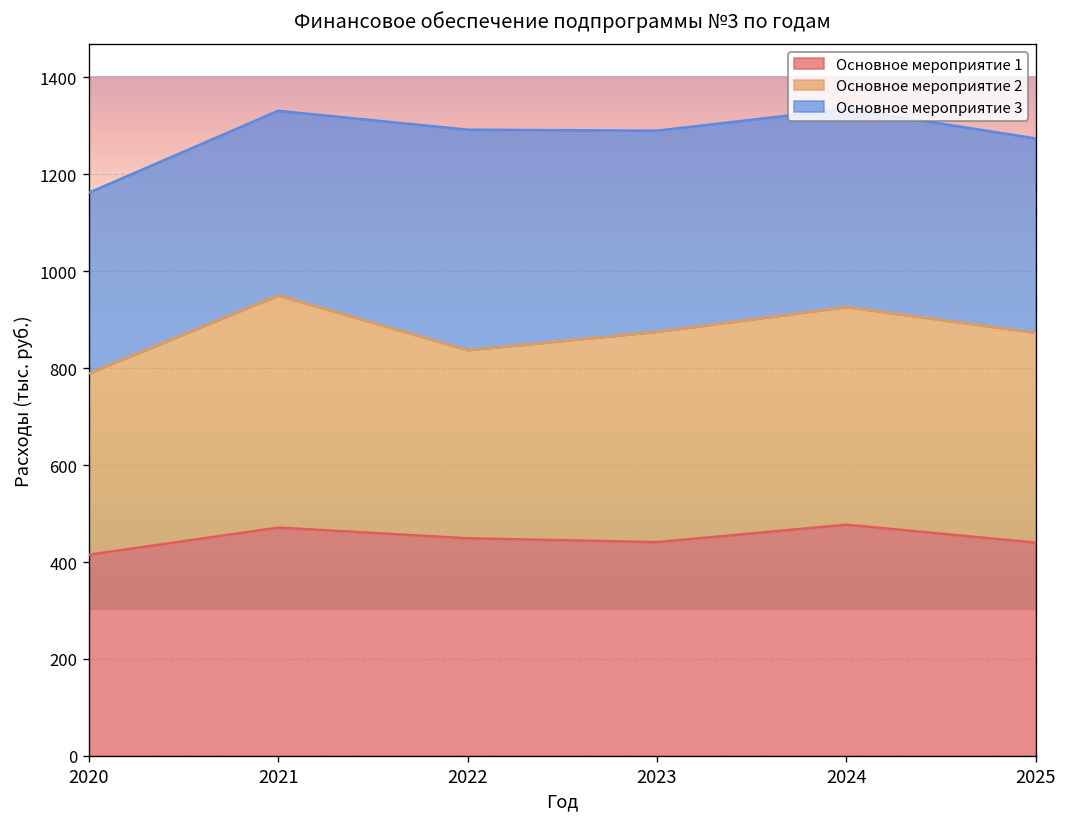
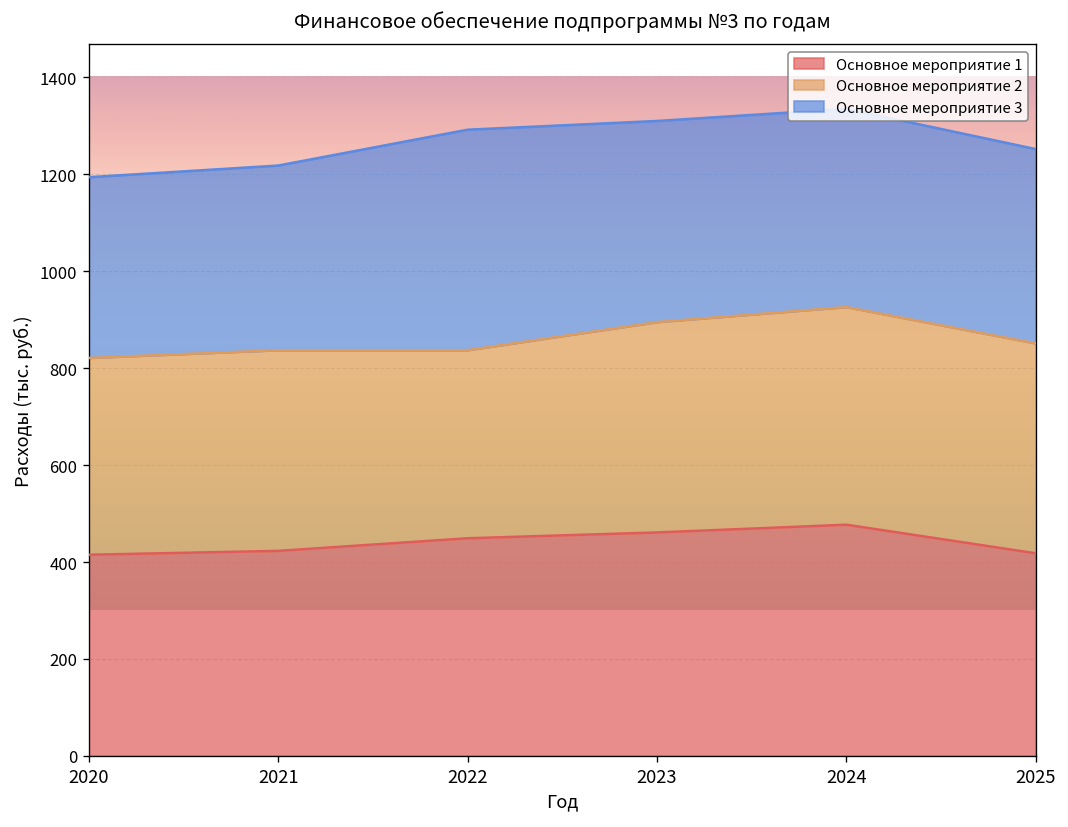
Основное мероприятие 2, 2020: 370 -> 410
Основное мероприятие 1, 2021: 470 -> 420
Основное мероприятие 2, 2021: 480 -> 410
Основное мероприятие 1, 2023: 440 -> 460
Основное мероприятие 1, 2025: 440 -> 420
